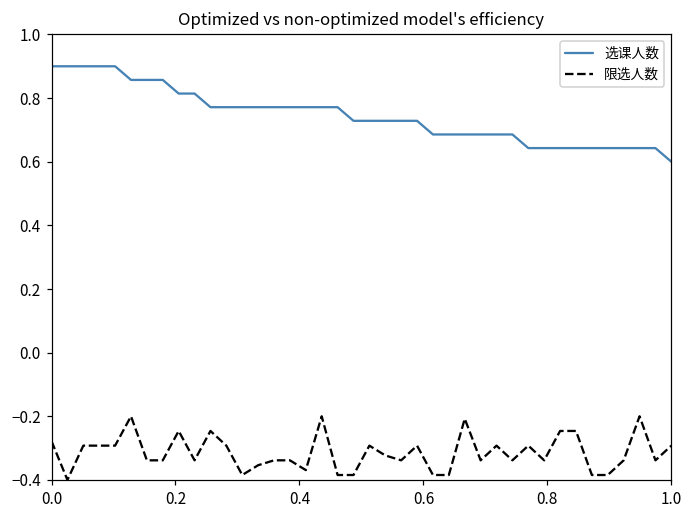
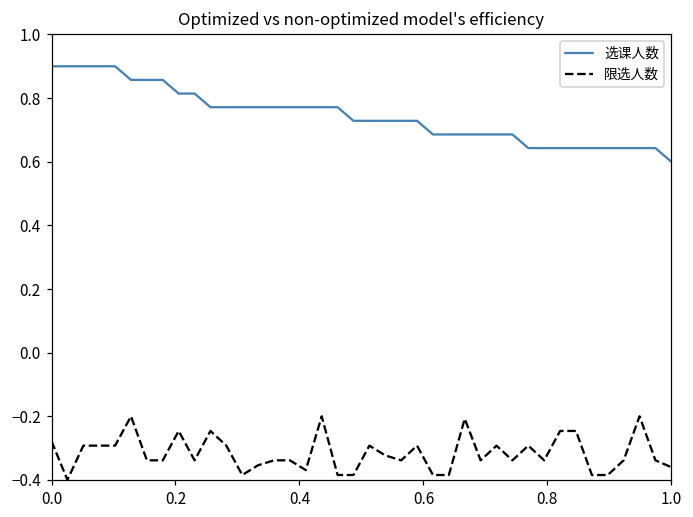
限选人数, 1.0: -0.29 -> -0.36
